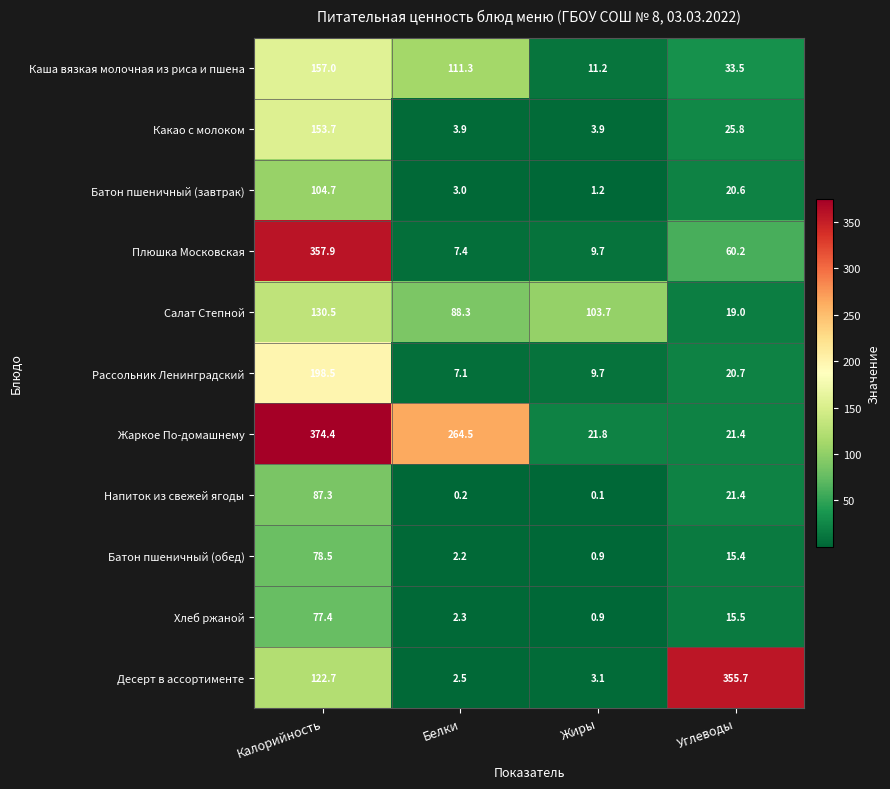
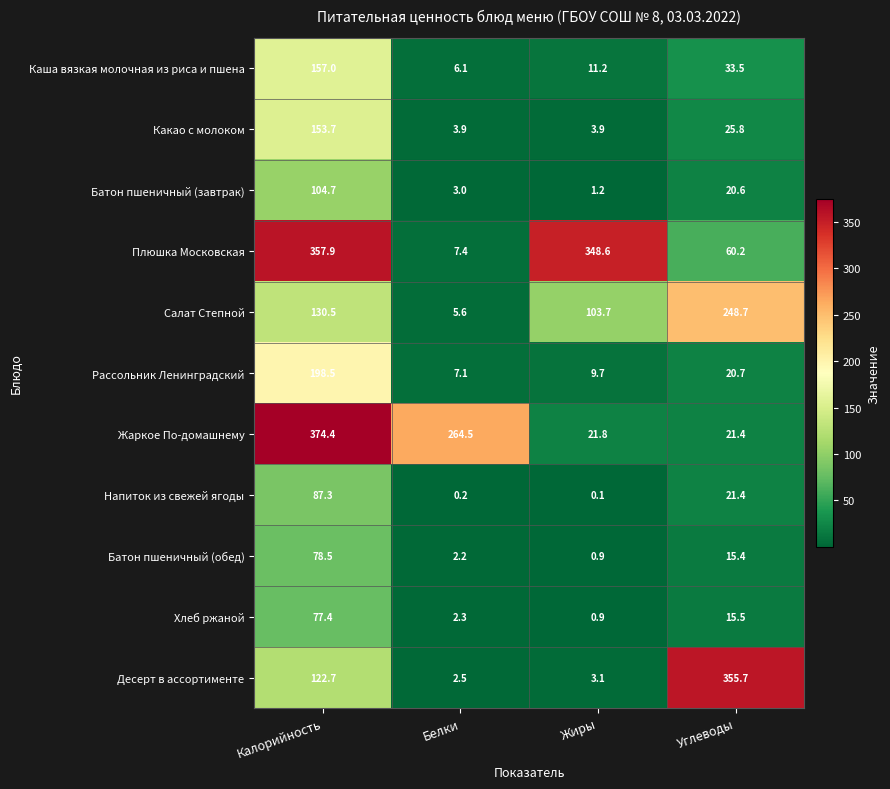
Каша вязкая молочная из риса и пшена, Белки: 111.3 -> 6.1
Плюшка Московская, Жиры: 9.7 -> 348.6
Салат Степной, Белки: 88.3 -> 5.6
Салат Степной, Углеводы: 19.0 -> 248.7
